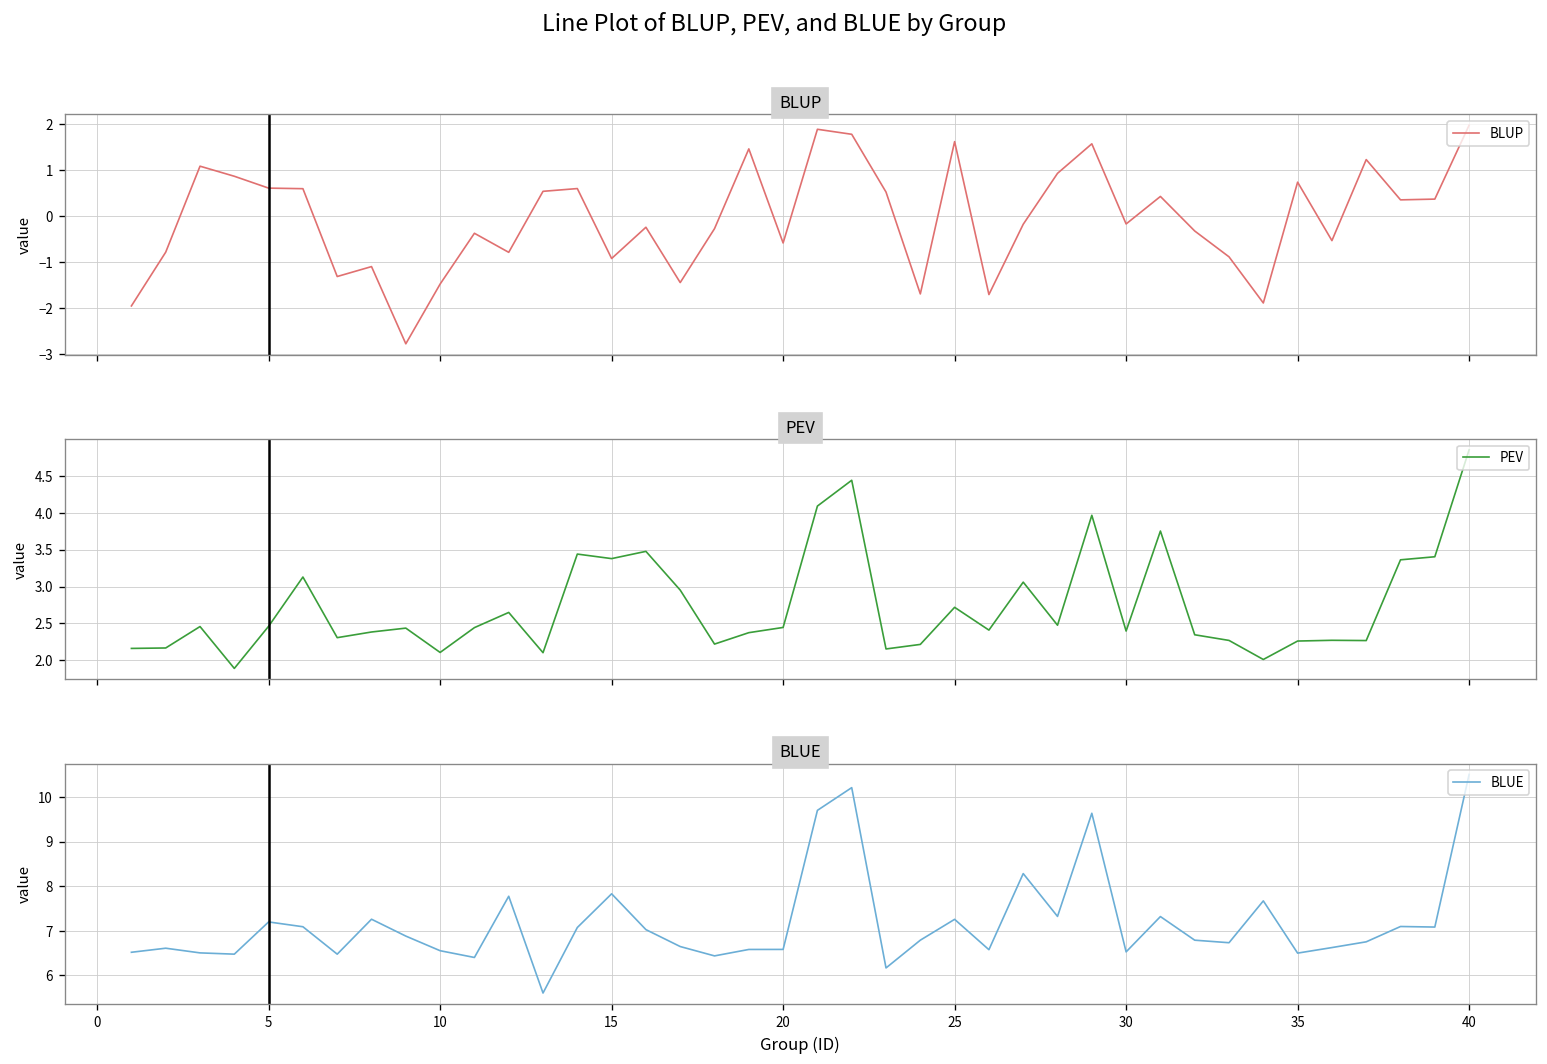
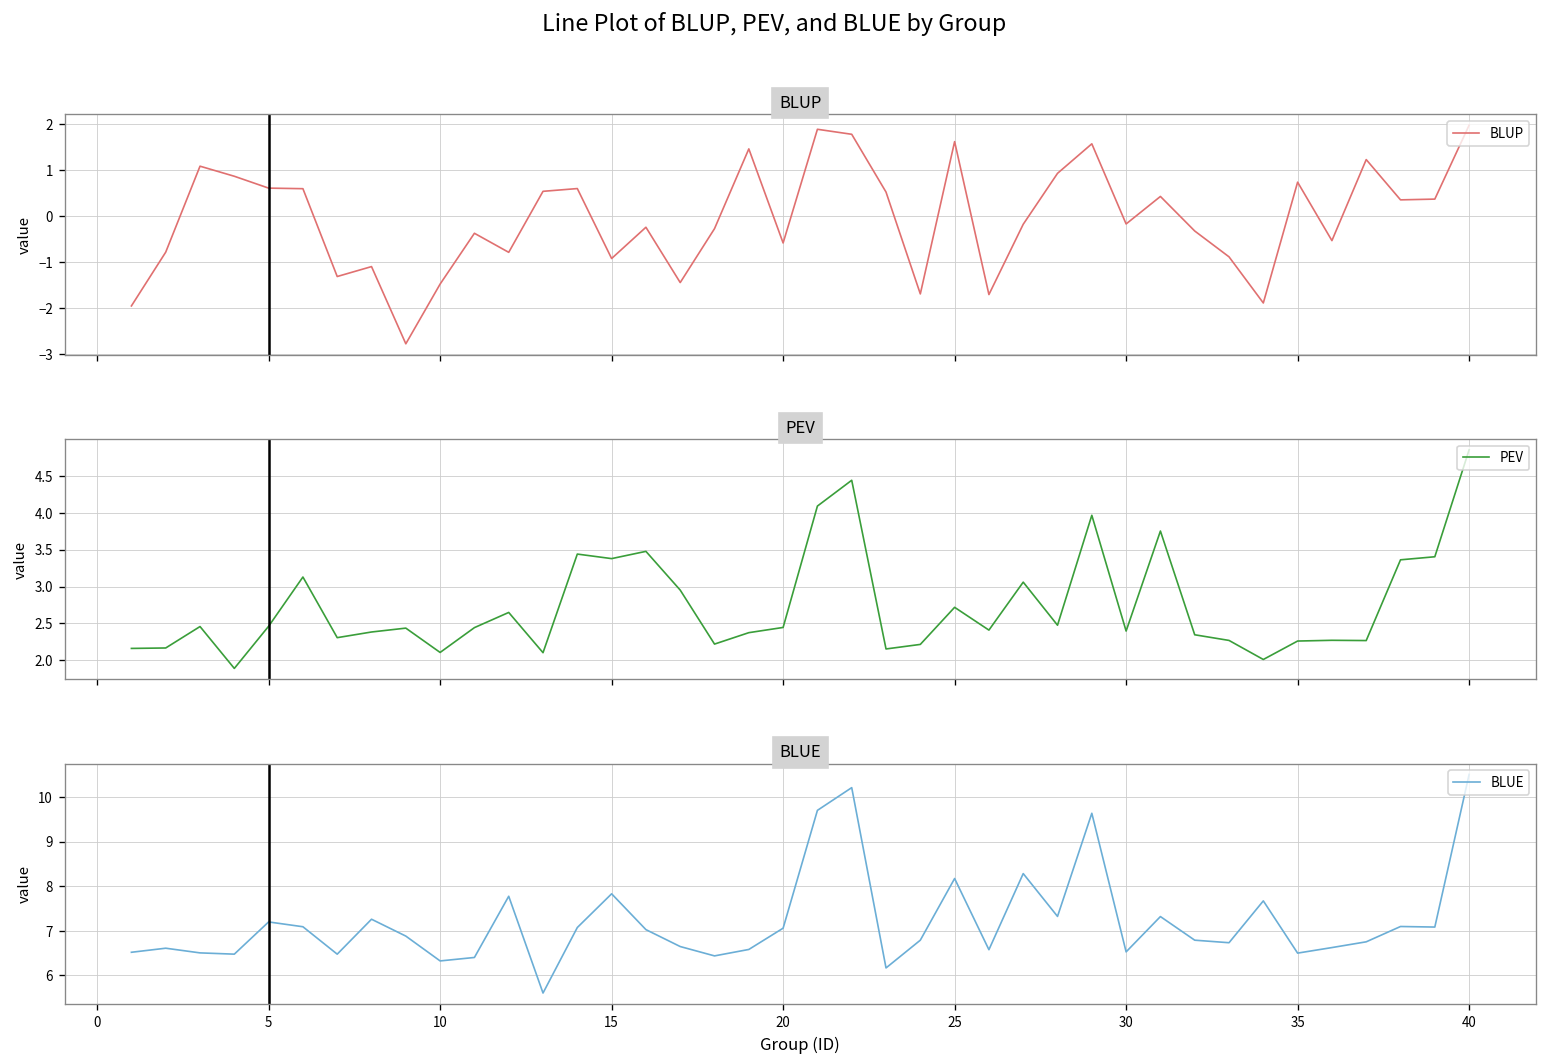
BLUE, 10: 6.5 -> 6.3
BLUE, 20: 6.6 -> 7.1
BLUE, 25: 7.3 -> 8.2
